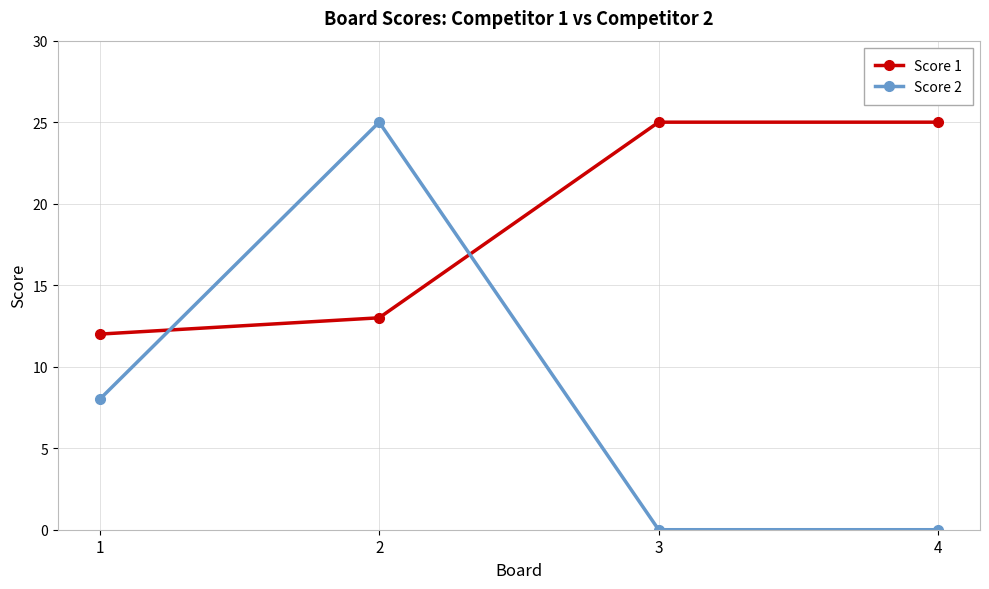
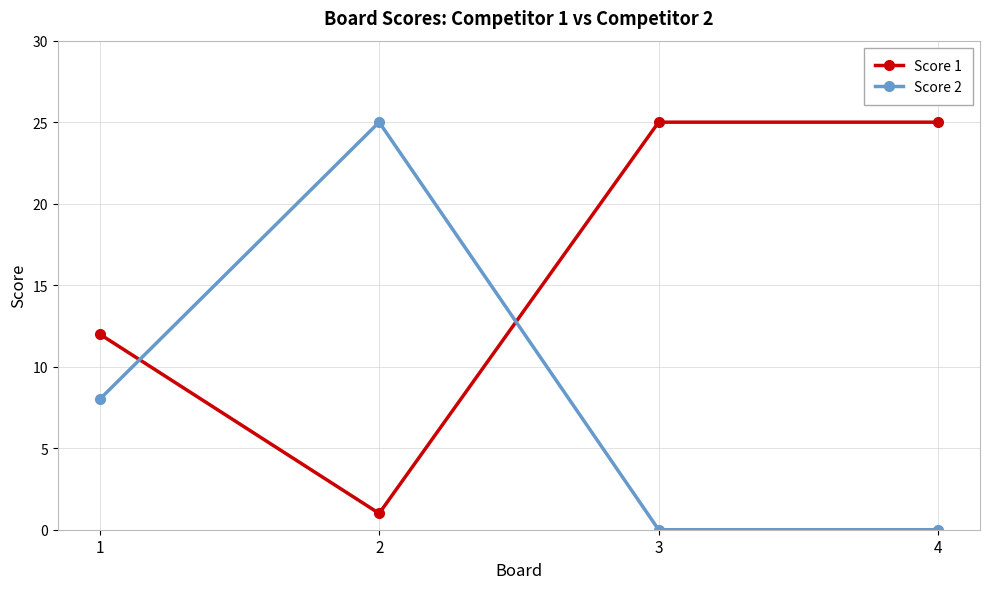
Score 1, 2: 13 -> 1
